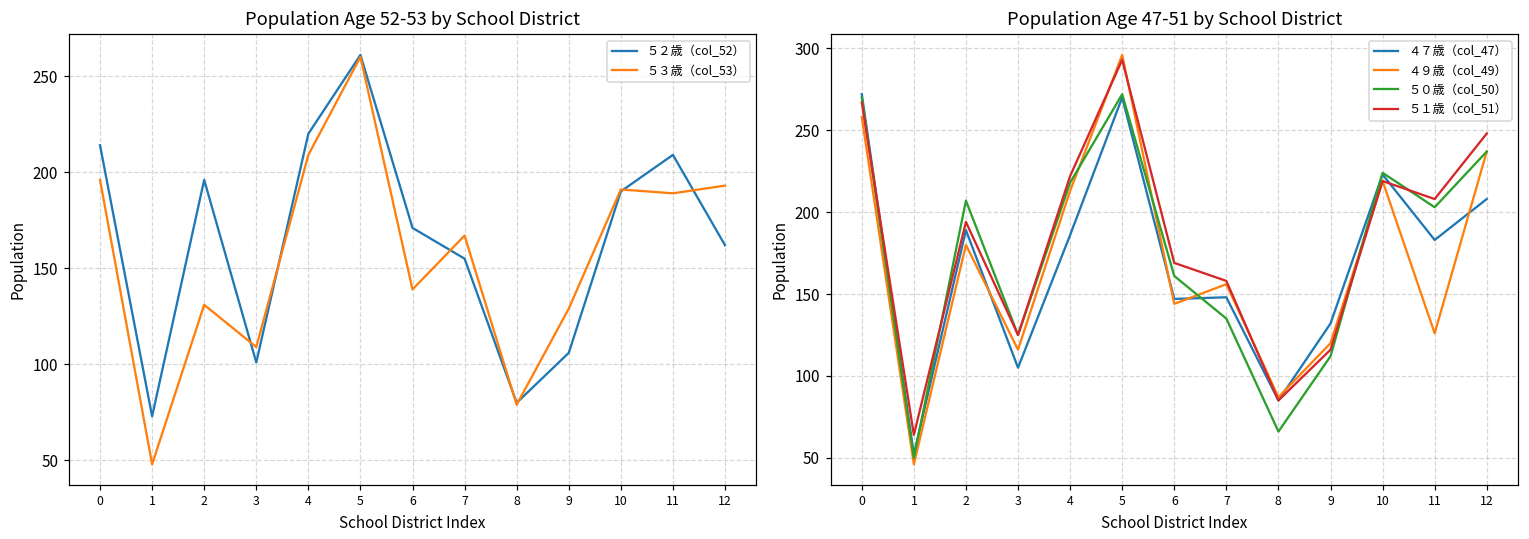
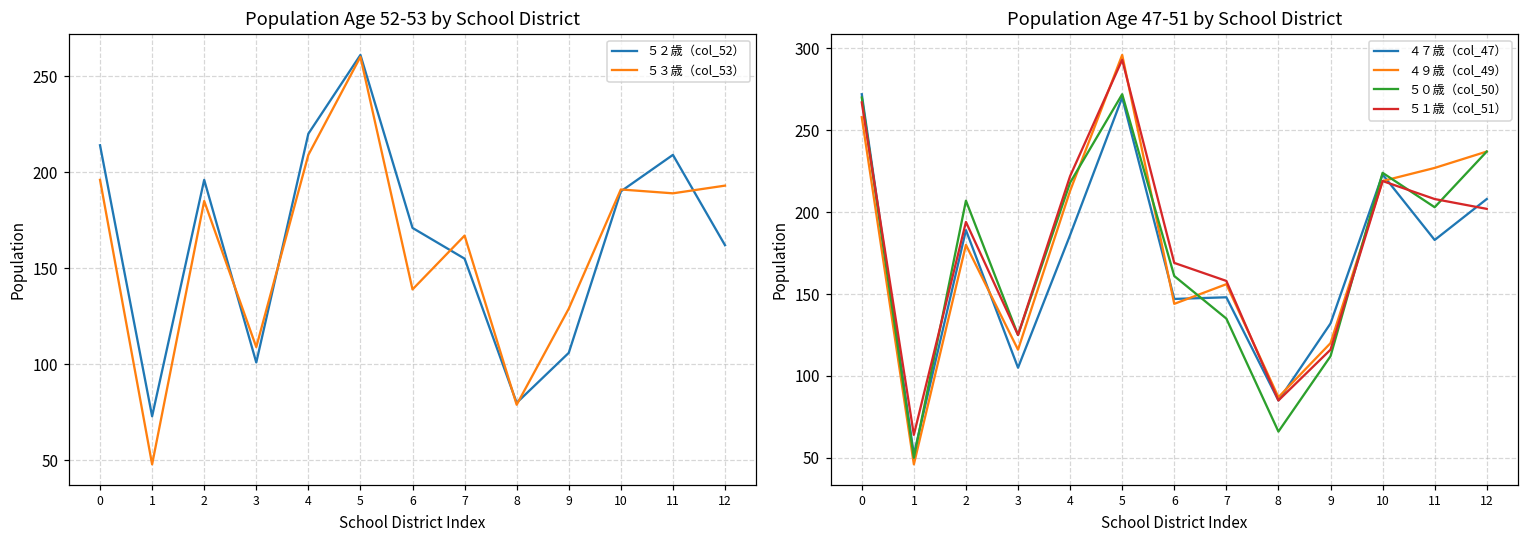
Population Age 52-53 by School District, ５３歳（col_53）, 2: 131 -> 185
Population Age 47-51 by School District, ４９歳（col_49）, 11: 126 -> 227
Population Age 47-51 by School District, ５１歳（col_51）, 12: 248 -> 202
